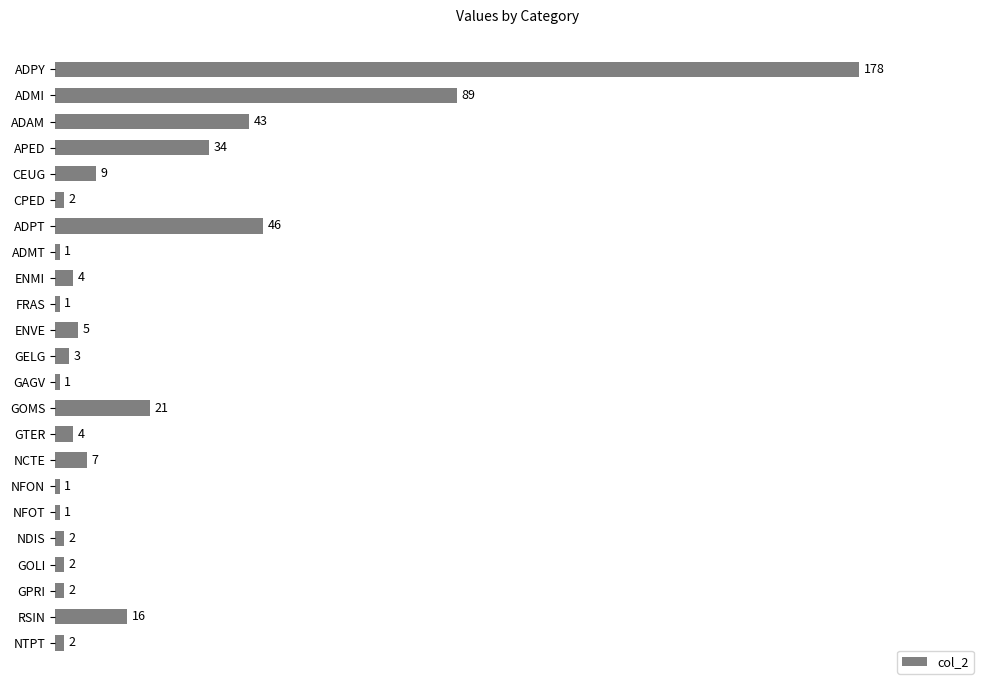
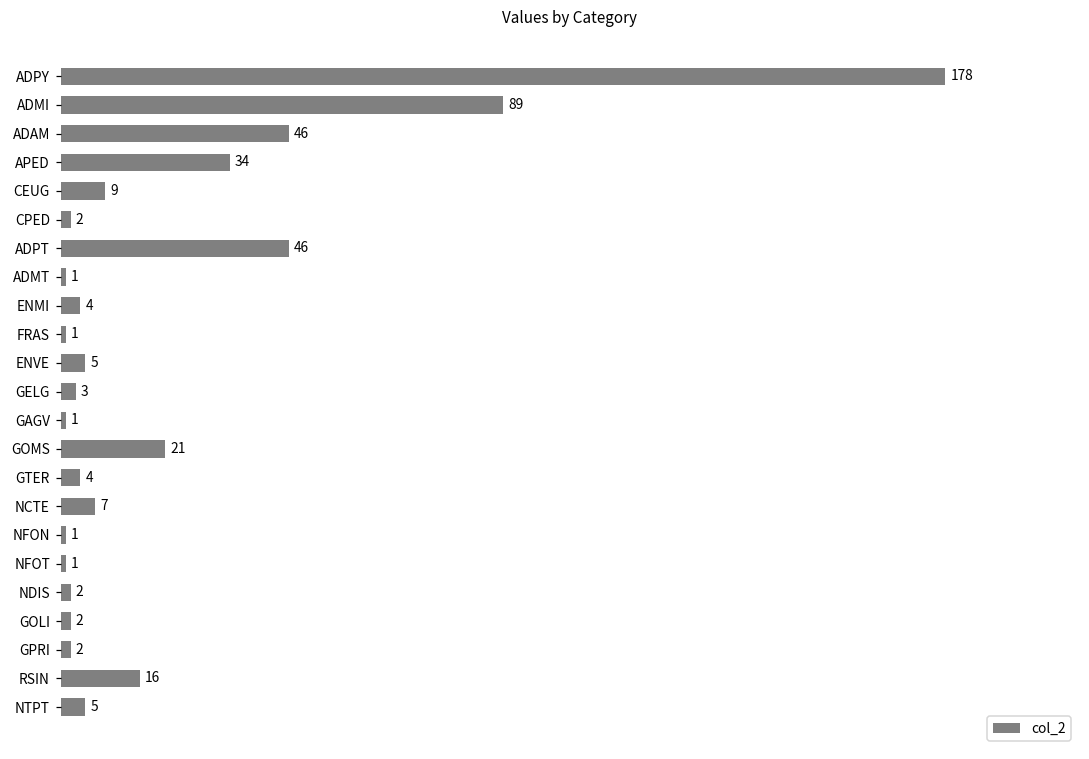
ADAM: 43 -> 46
NTPT: 2 -> 5
